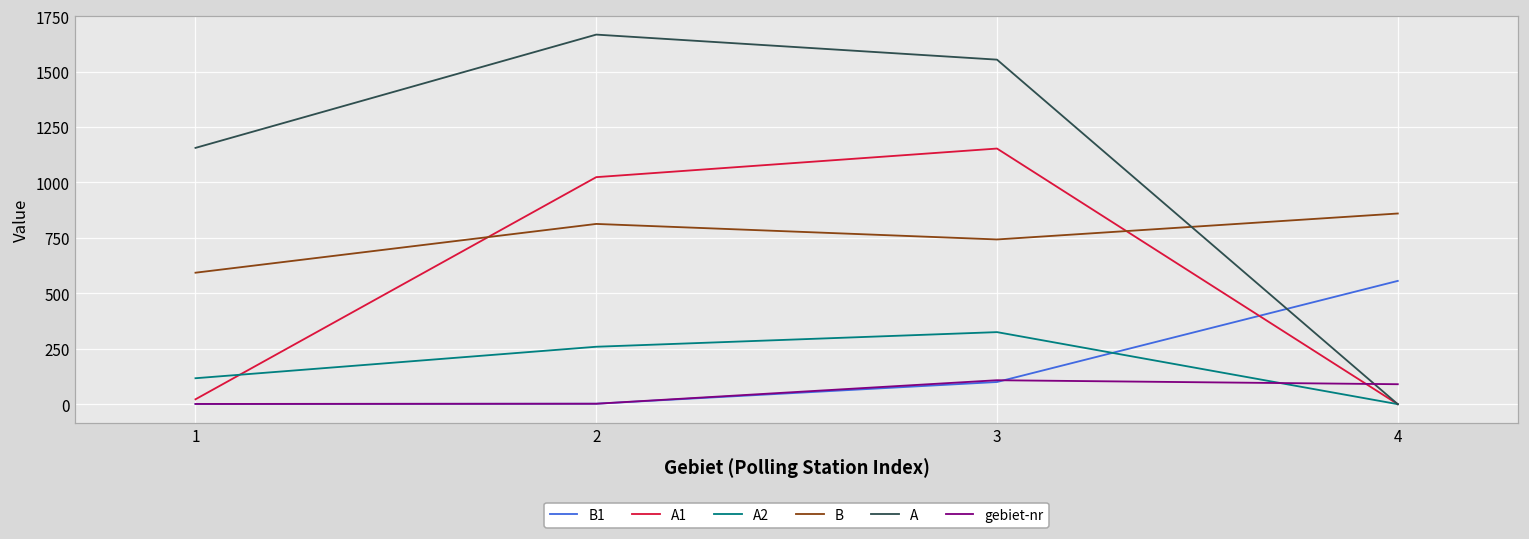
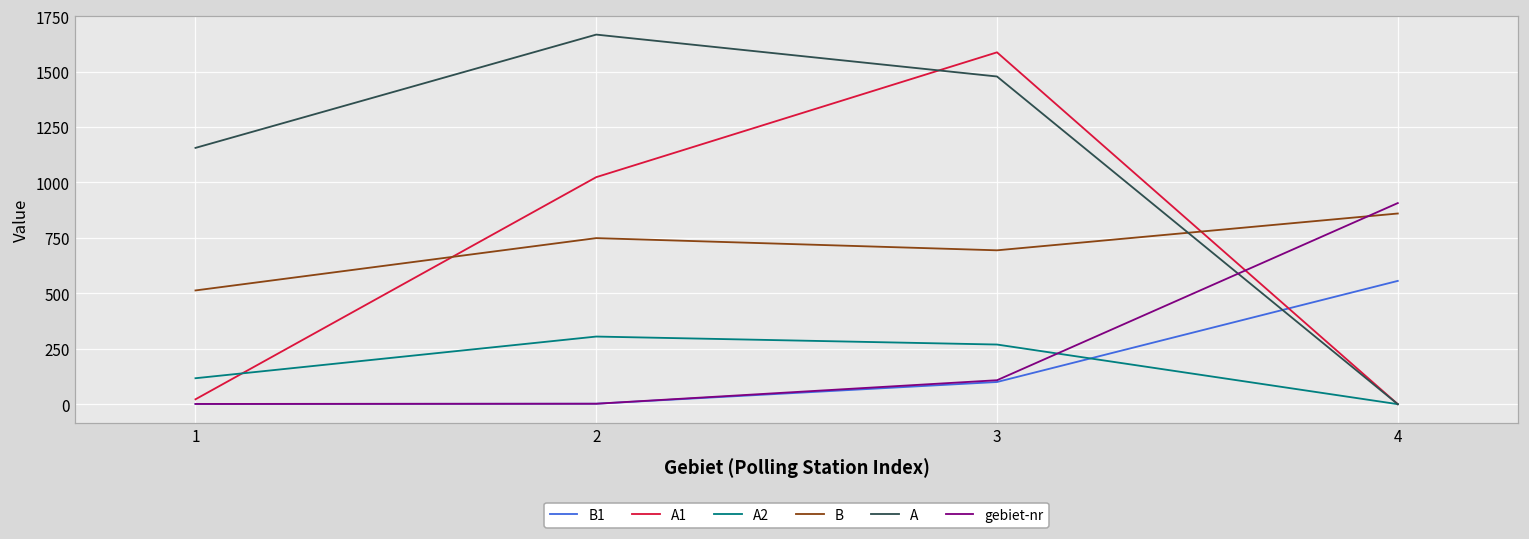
B, 1: 590 -> 510
A2, 2: 260 -> 310
B, 2: 810 -> 750
A1, 3: 1150 -> 1590
A2, 3: 330 -> 270
B, 3: 740 -> 690
A, 3: 1550 -> 1480
gebiet-nr, 4: 90 -> 910
